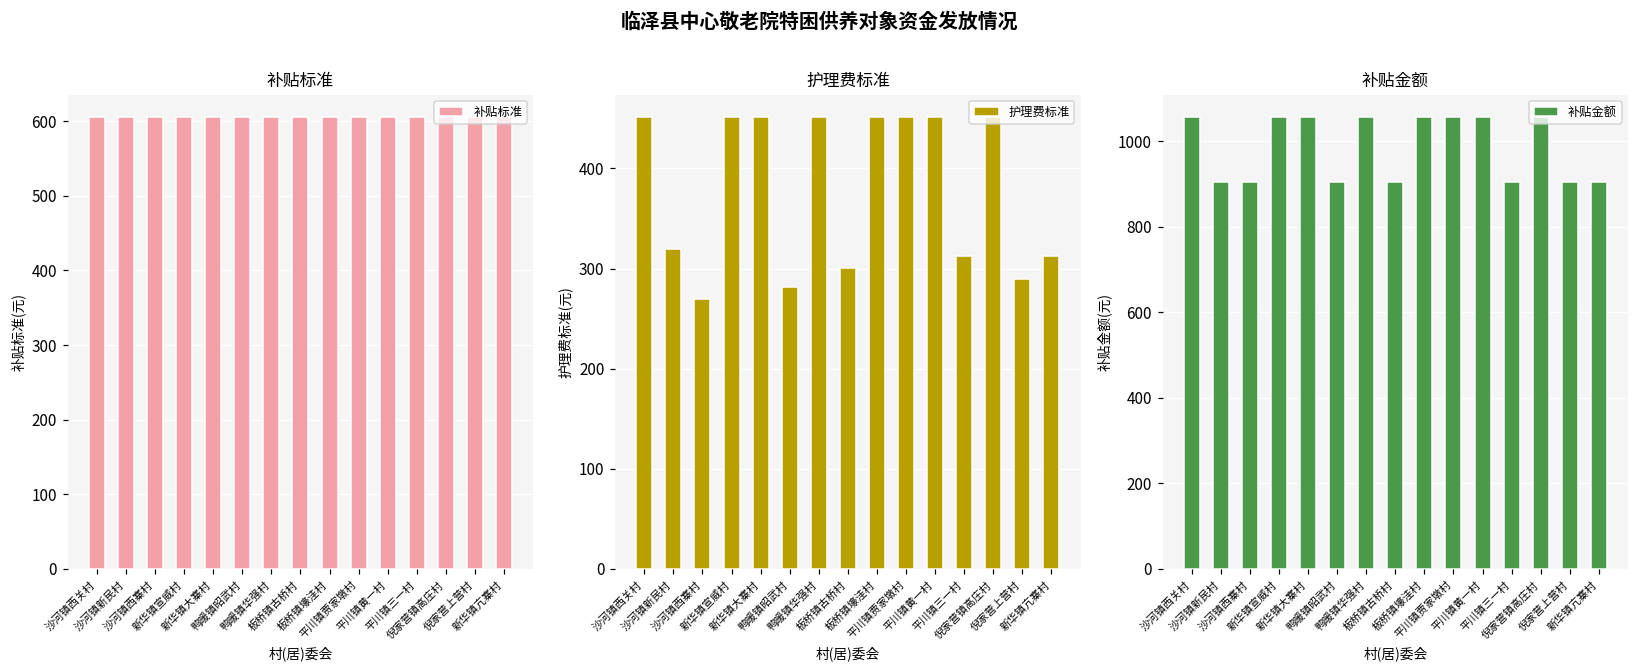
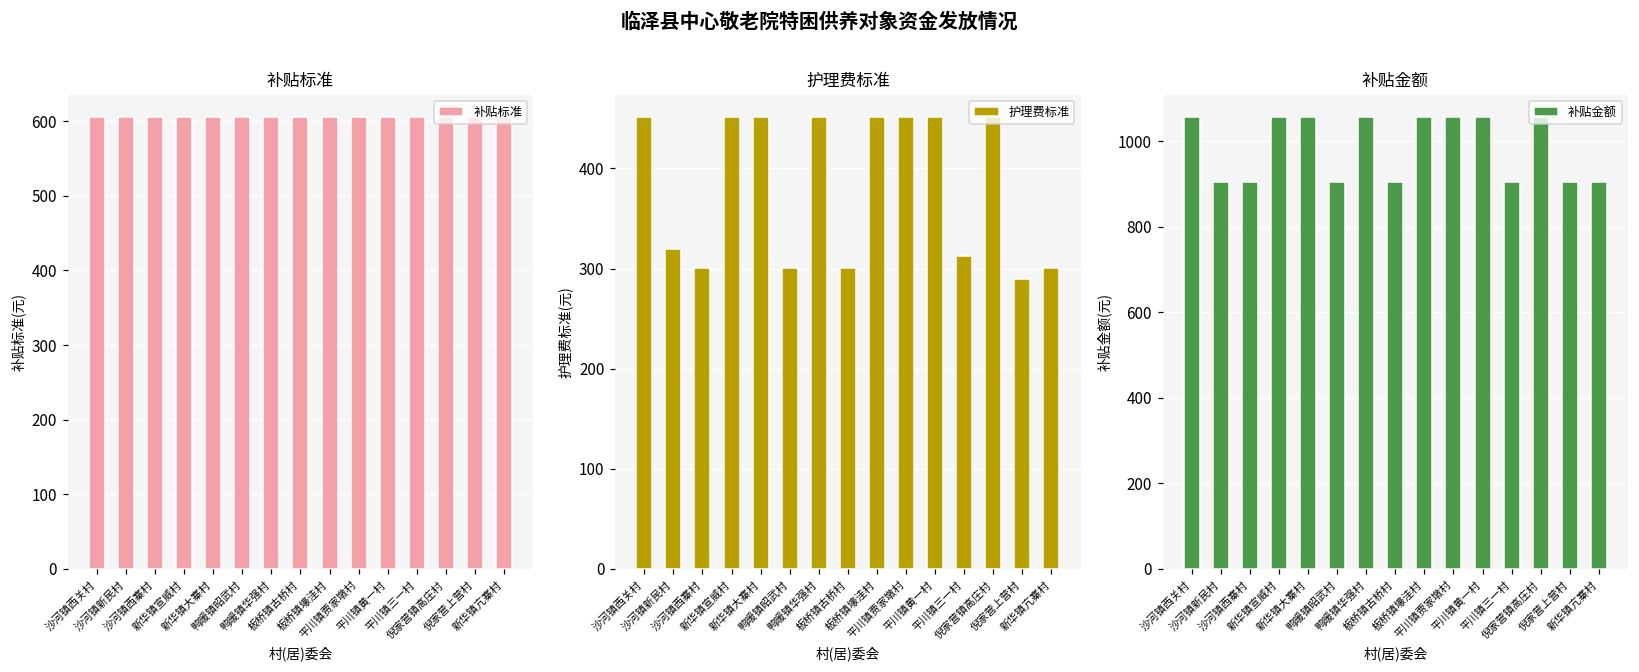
护理费标准, 沙河镇西寨村: 270 -> 300
护理费标准, 鸭暖镇昭武村: 280 -> 300
护理费标准, 新华镇亢寨村: 310 -> 300
